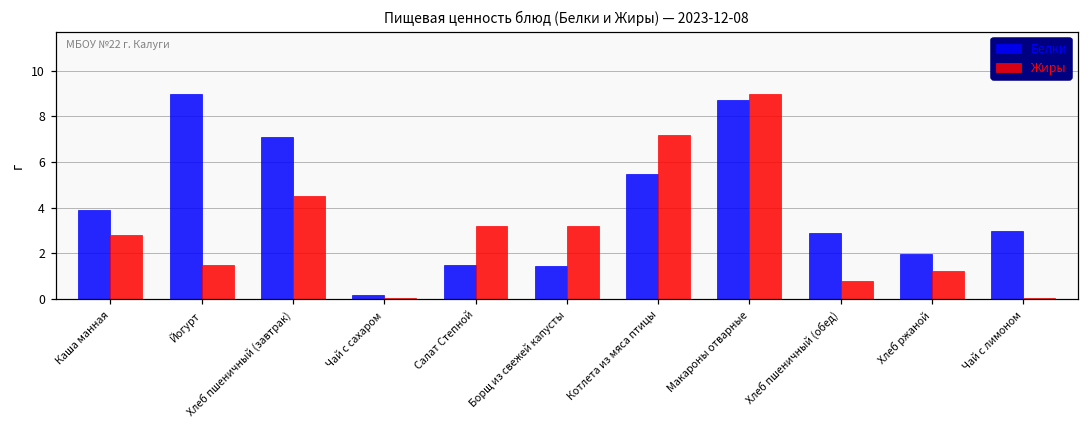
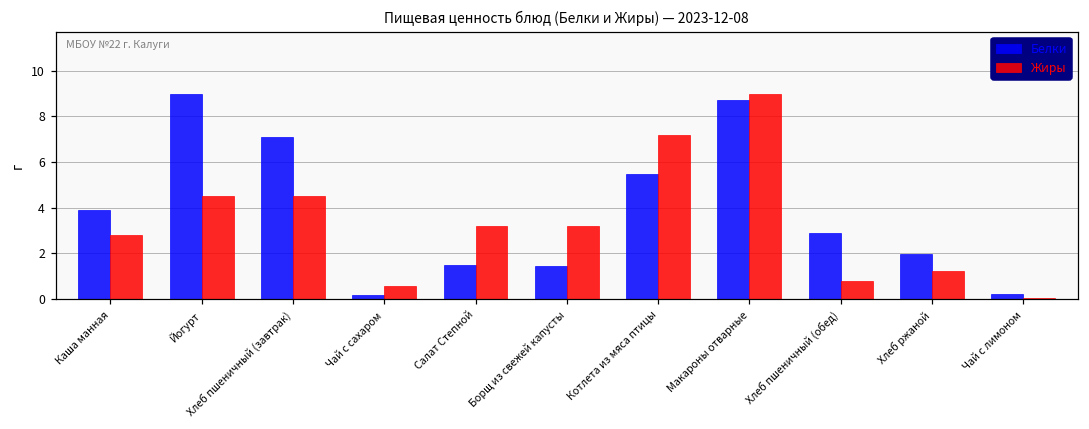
Жиры, Йогурт: 1.5 -> 4.5
Жиры, Чай с сахаром: 0.1 -> 0.6
Белки, Чай с лимоном: 3.0 -> 0.2
